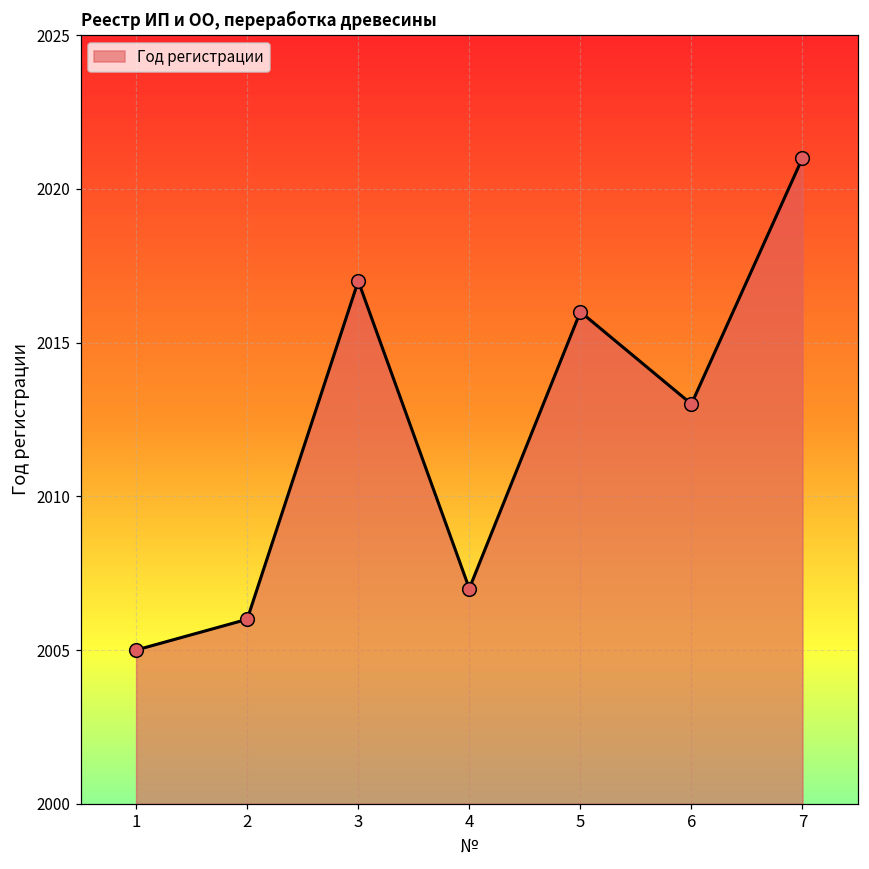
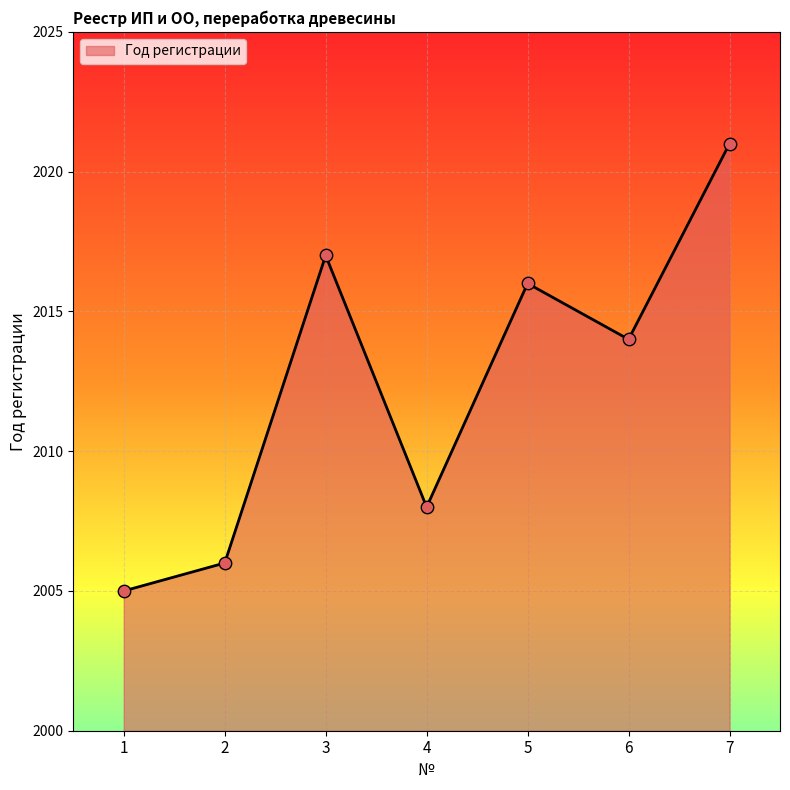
4: 2007 -> 2008
6: 2013 -> 2014
